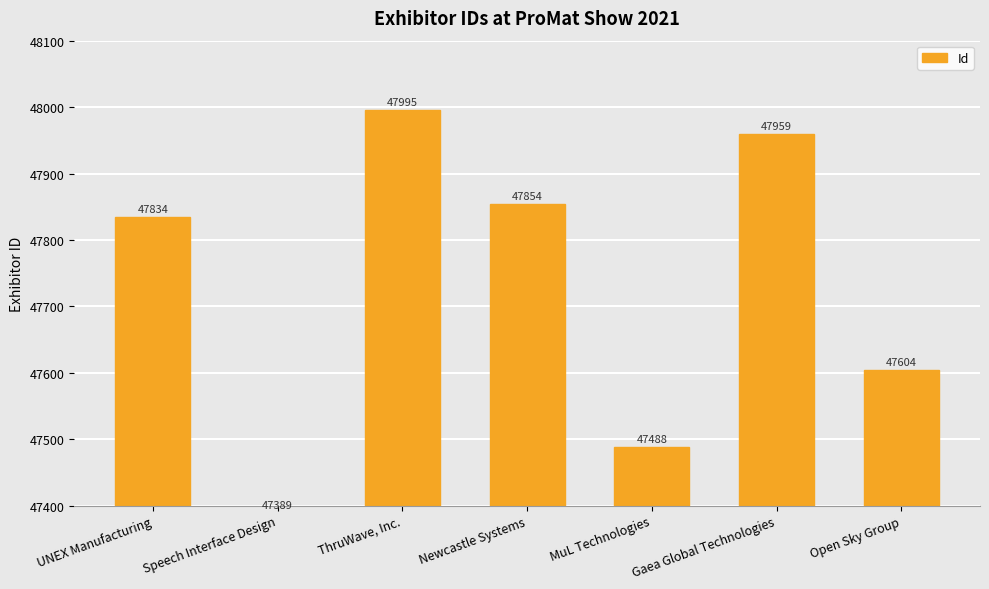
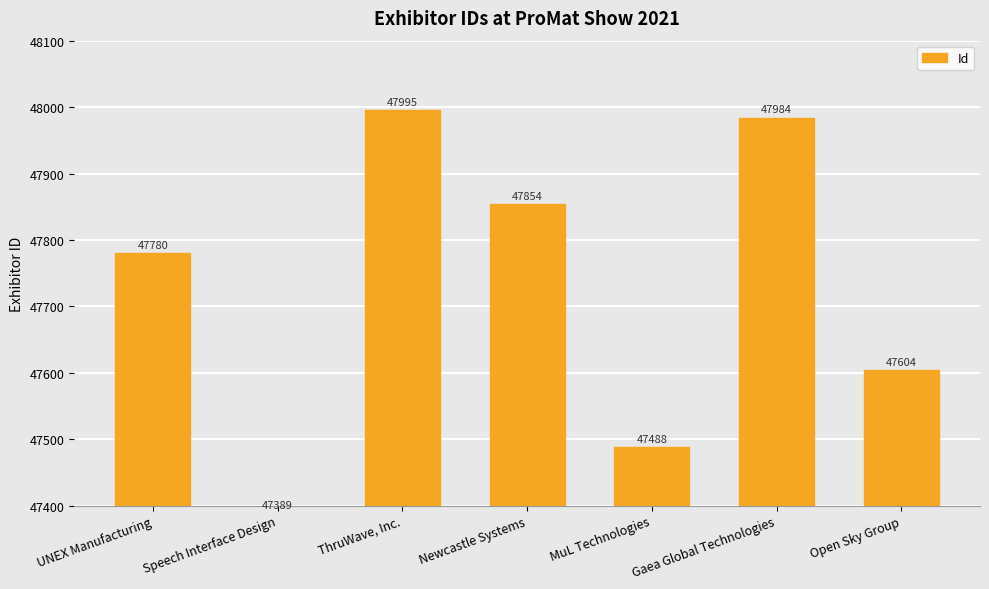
UNEX Manufacturing: 47834 -> 47780
Gaea Global Technologies: 47959 -> 47984
